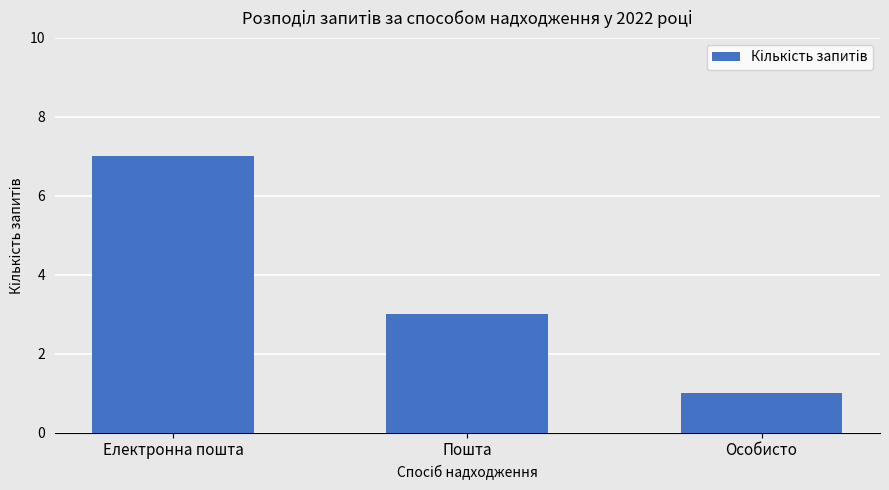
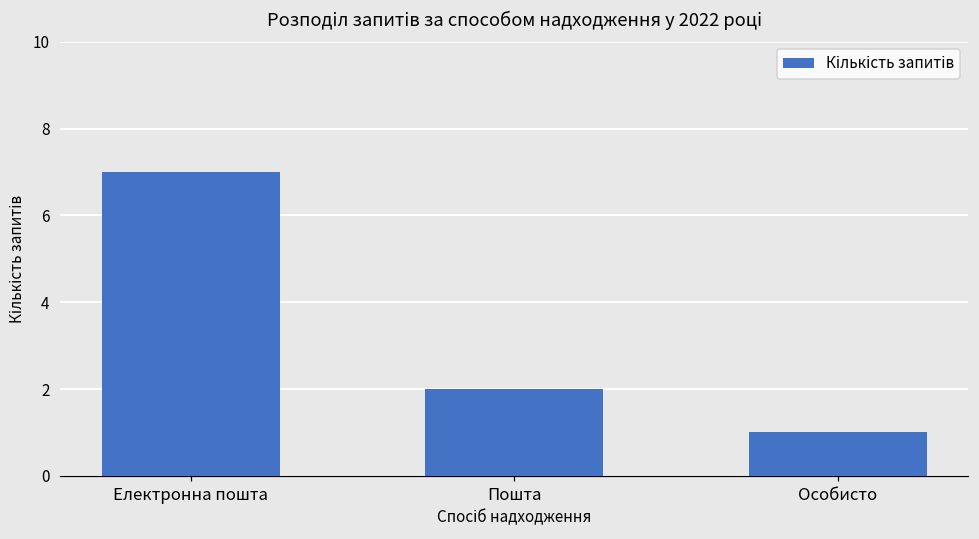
Пошта: 3 -> 2
